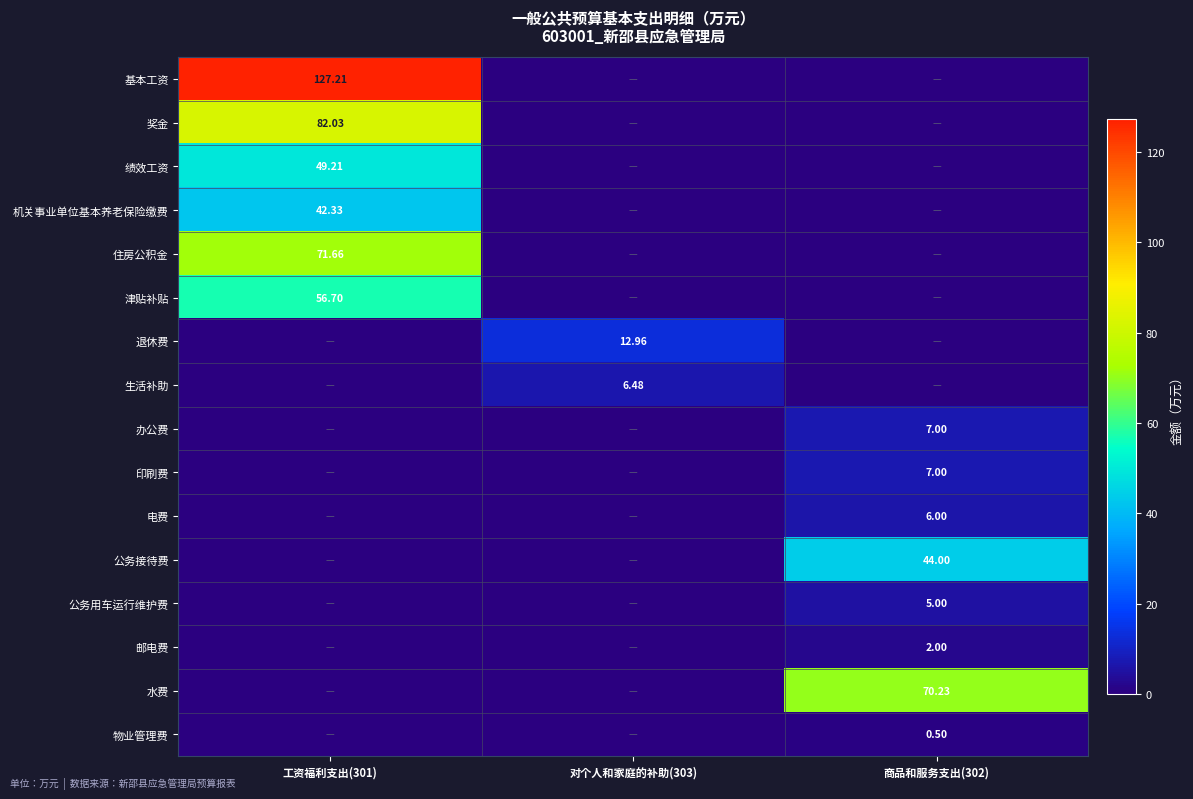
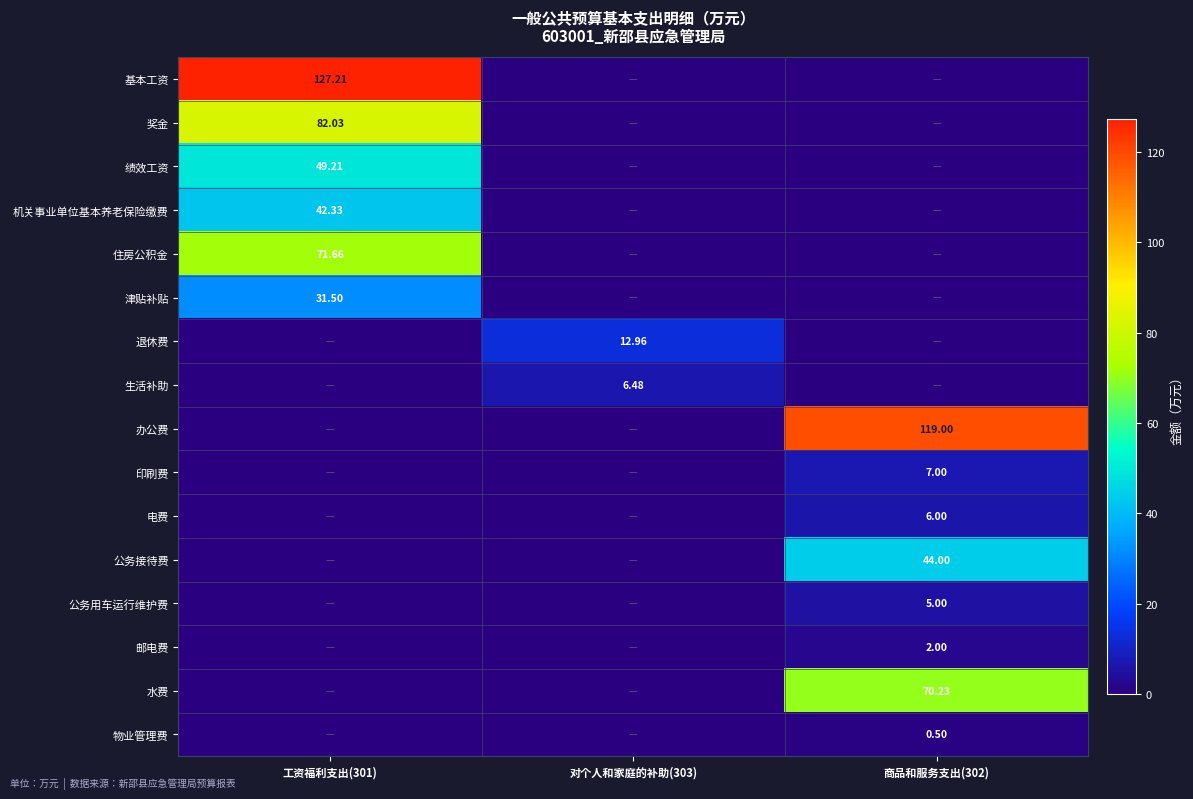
津贴补贴, 工资福利支出(301): 56.70 -> 31.50
办公费, 商品和服务支出(302): 7.00 -> 119.00
